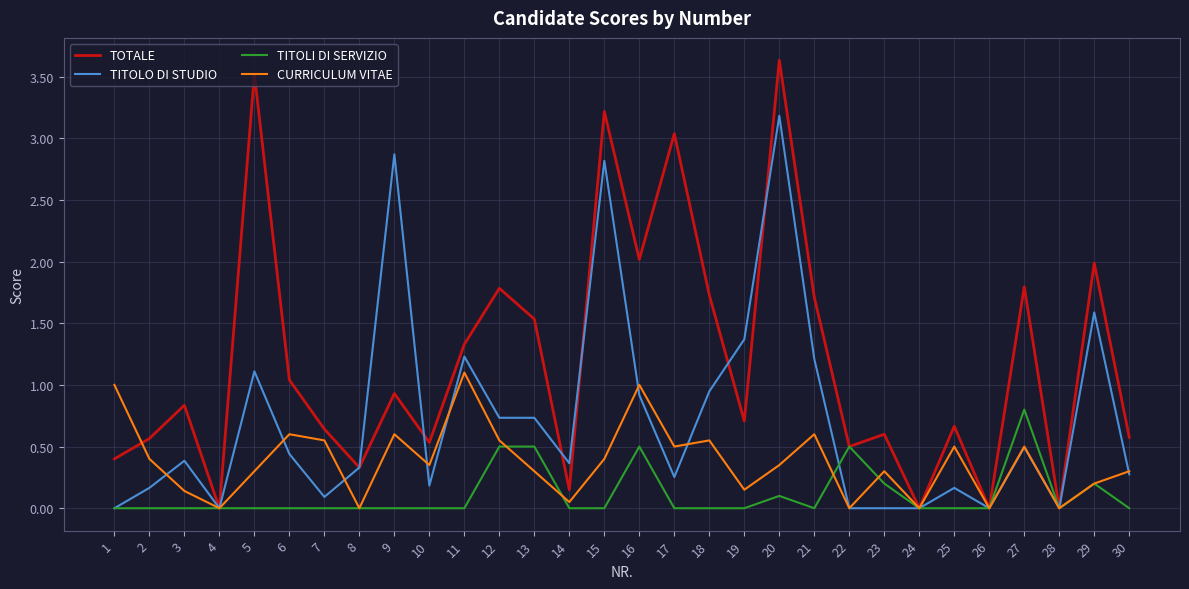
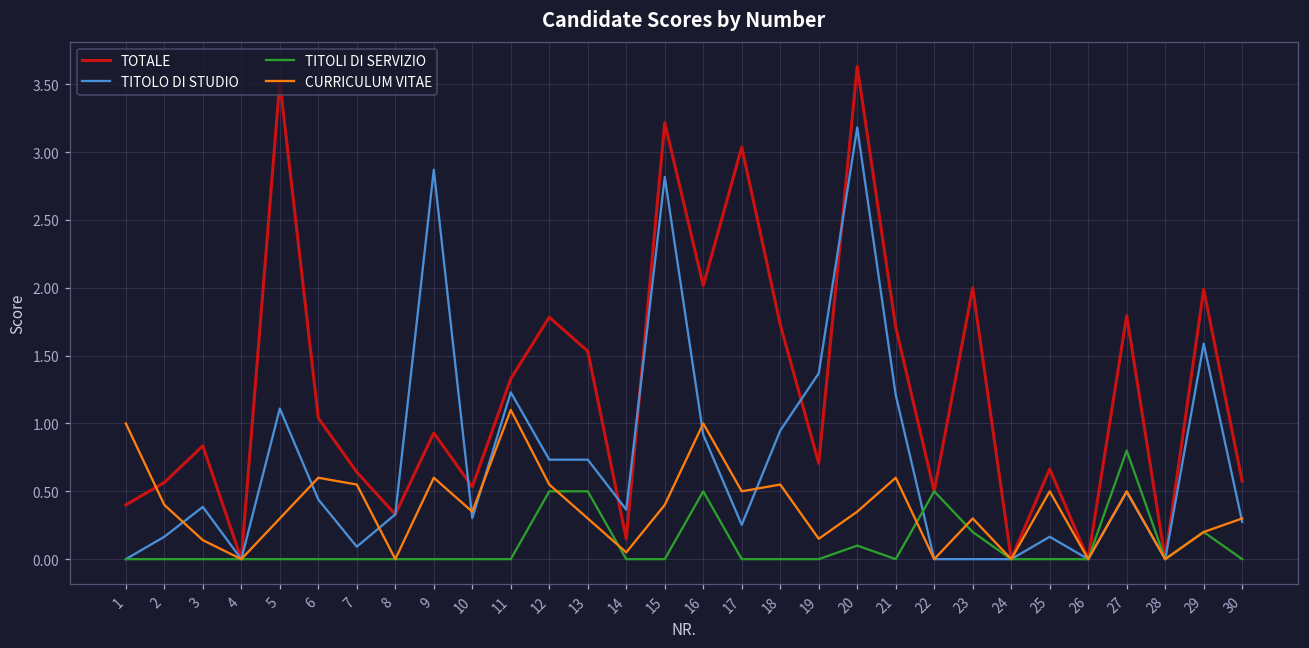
TITOLO DI STUDIO, 10: 0.18 -> 0.30
TOTALE, 23: 0.6 -> 2.0
